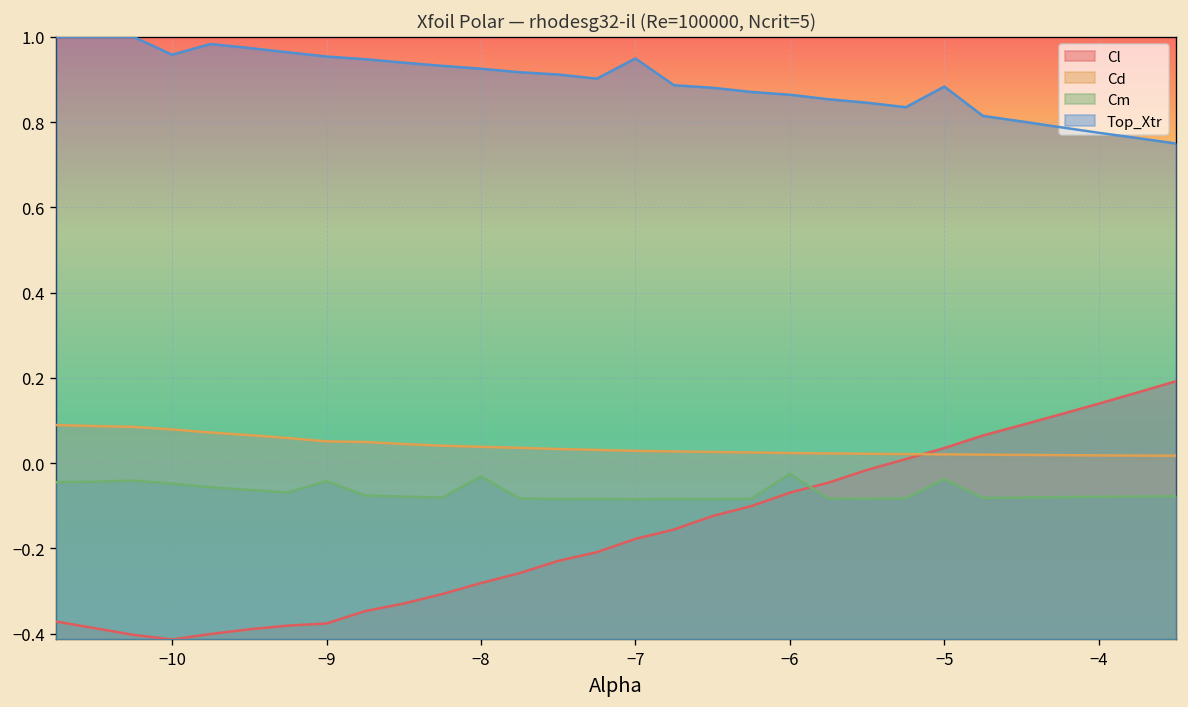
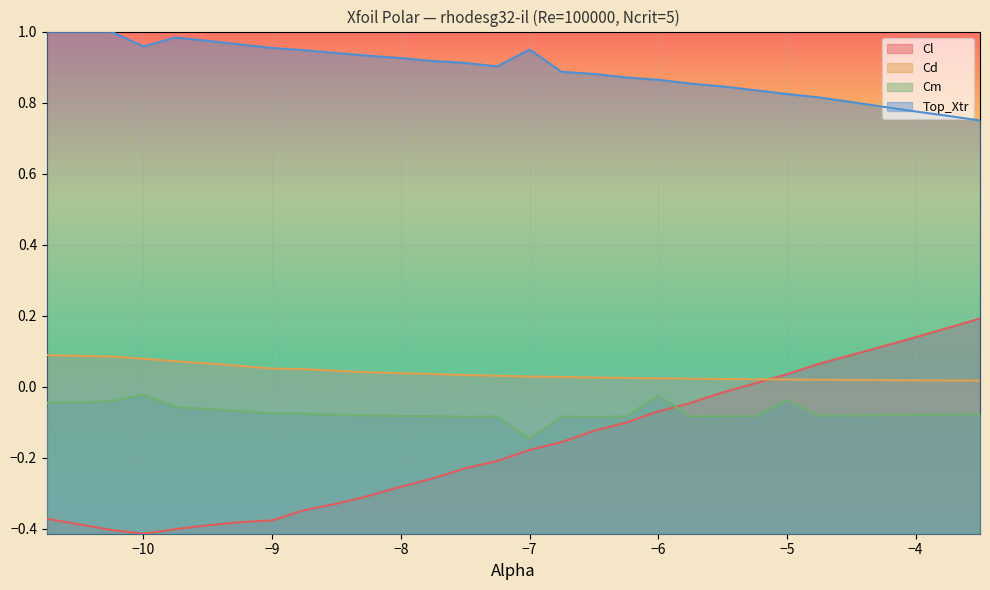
Cm, −10: -0.05 -> -0.02
Cm, −9: -0.04 -> -0.07
Cm, −8: -0.03 -> -0.08
Cm, −7: -0.08 -> -0.15
Top_Xtr, −5: 0.88 -> 0.82
